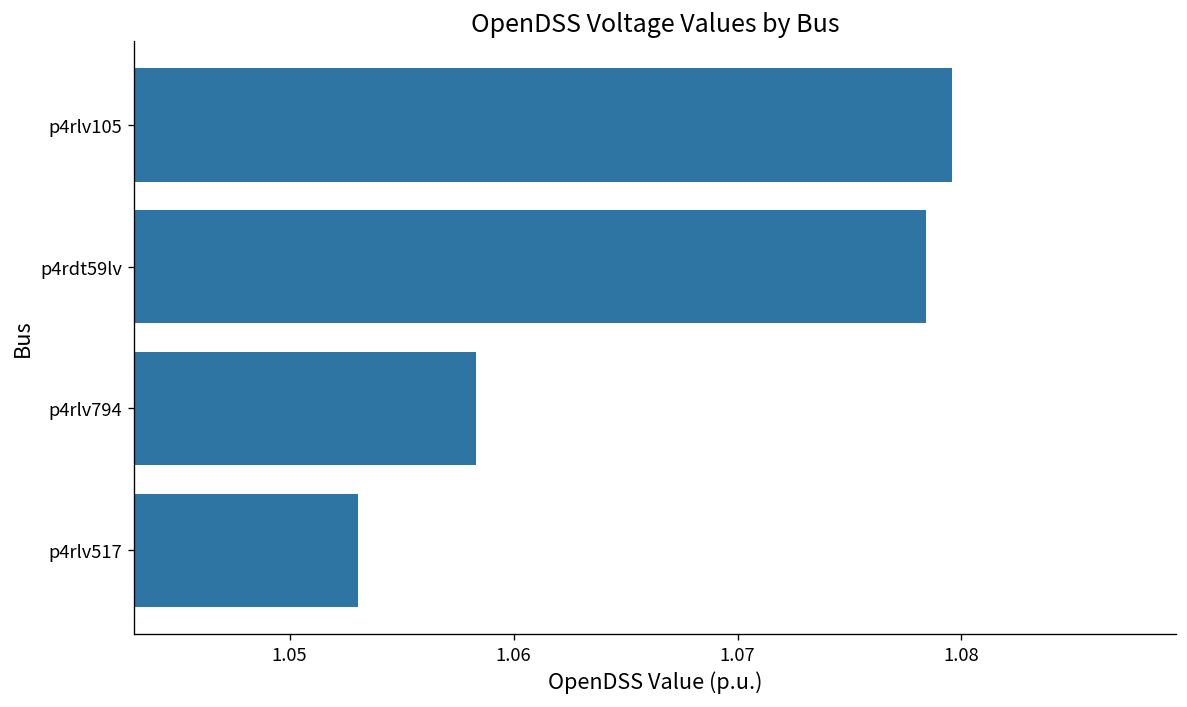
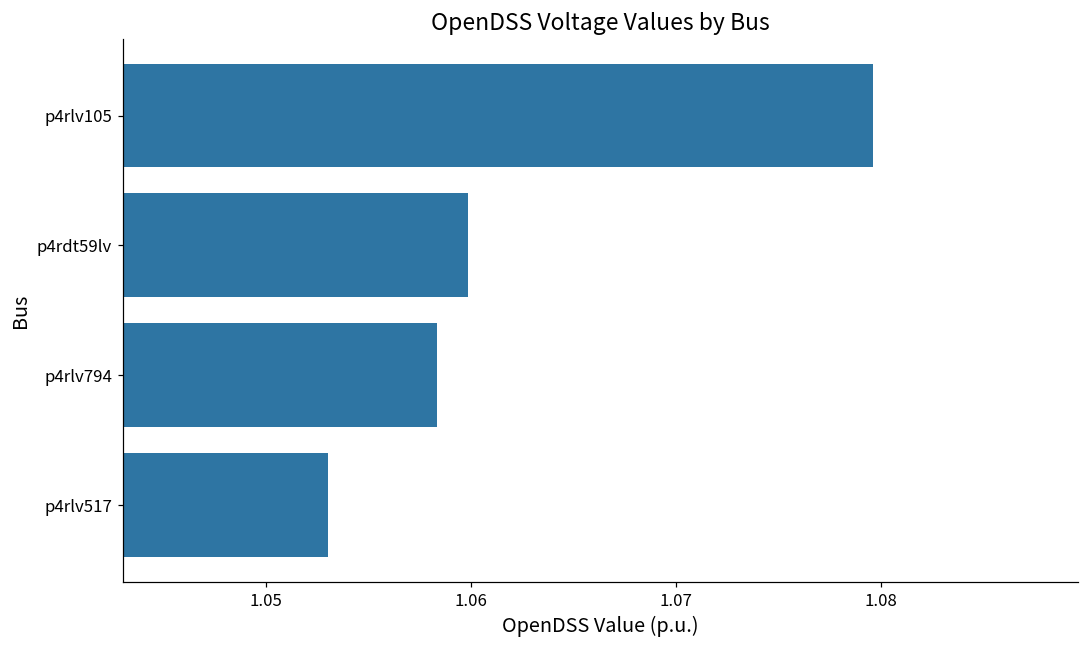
p4rdt59lv: 1.0784 -> 1.0598
